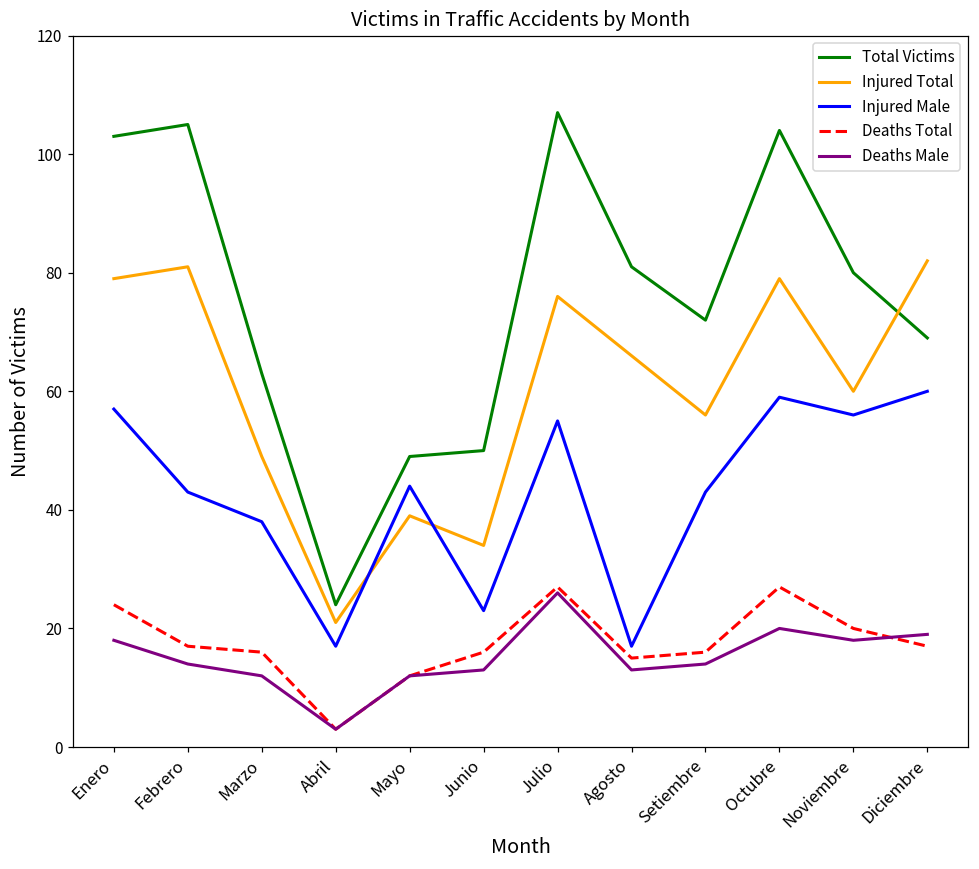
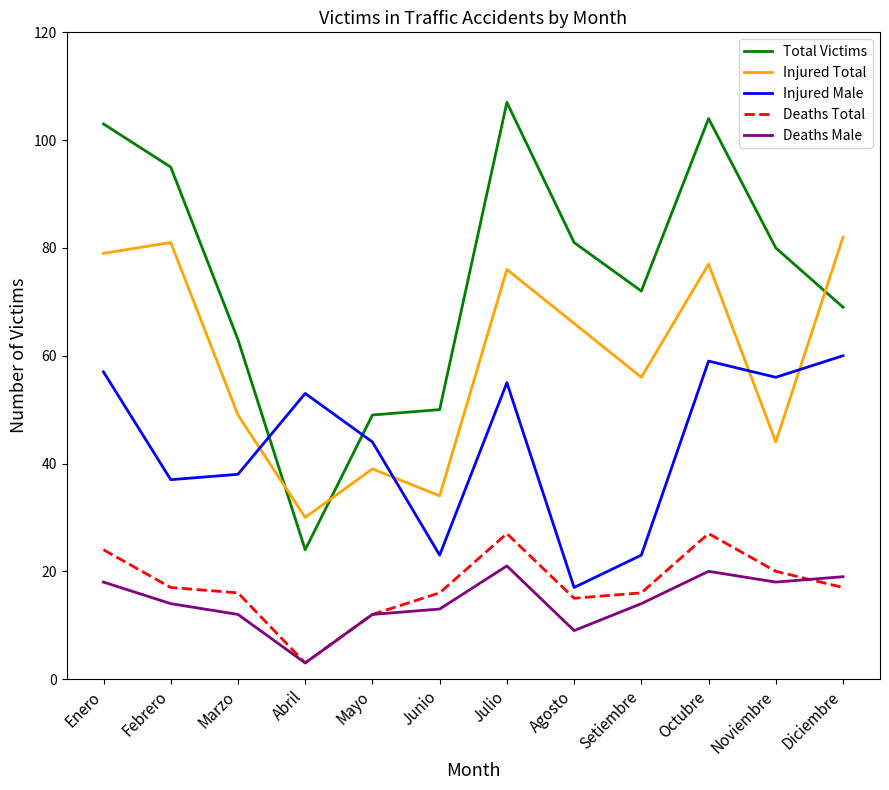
Total Victims, Febrero: 105 -> 95
Injured Male, Febrero: 43 -> 37
Injured Total, Abril: 21 -> 30
Injured Male, Abril: 17 -> 53
Deaths Male, Julio: 26 -> 21
Deaths Male, Agosto: 13 -> 9
Injured Male, Setiembre: 43 -> 23
Injured Total, Octubre: 79 -> 77
Injured Total, Noviembre: 60 -> 44
